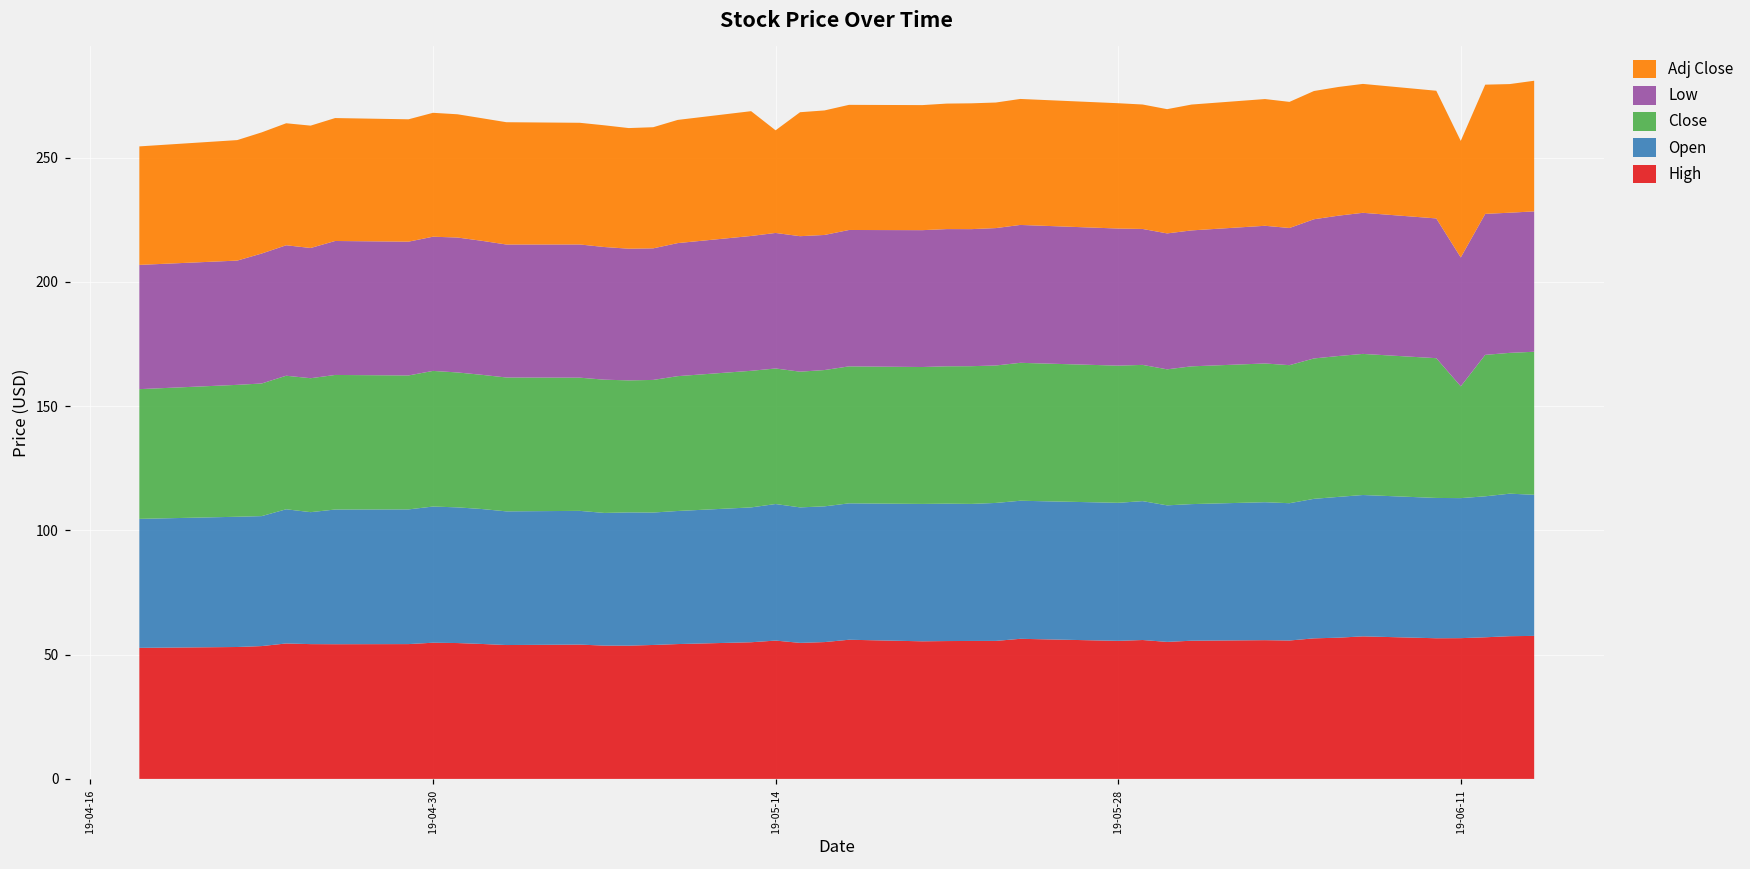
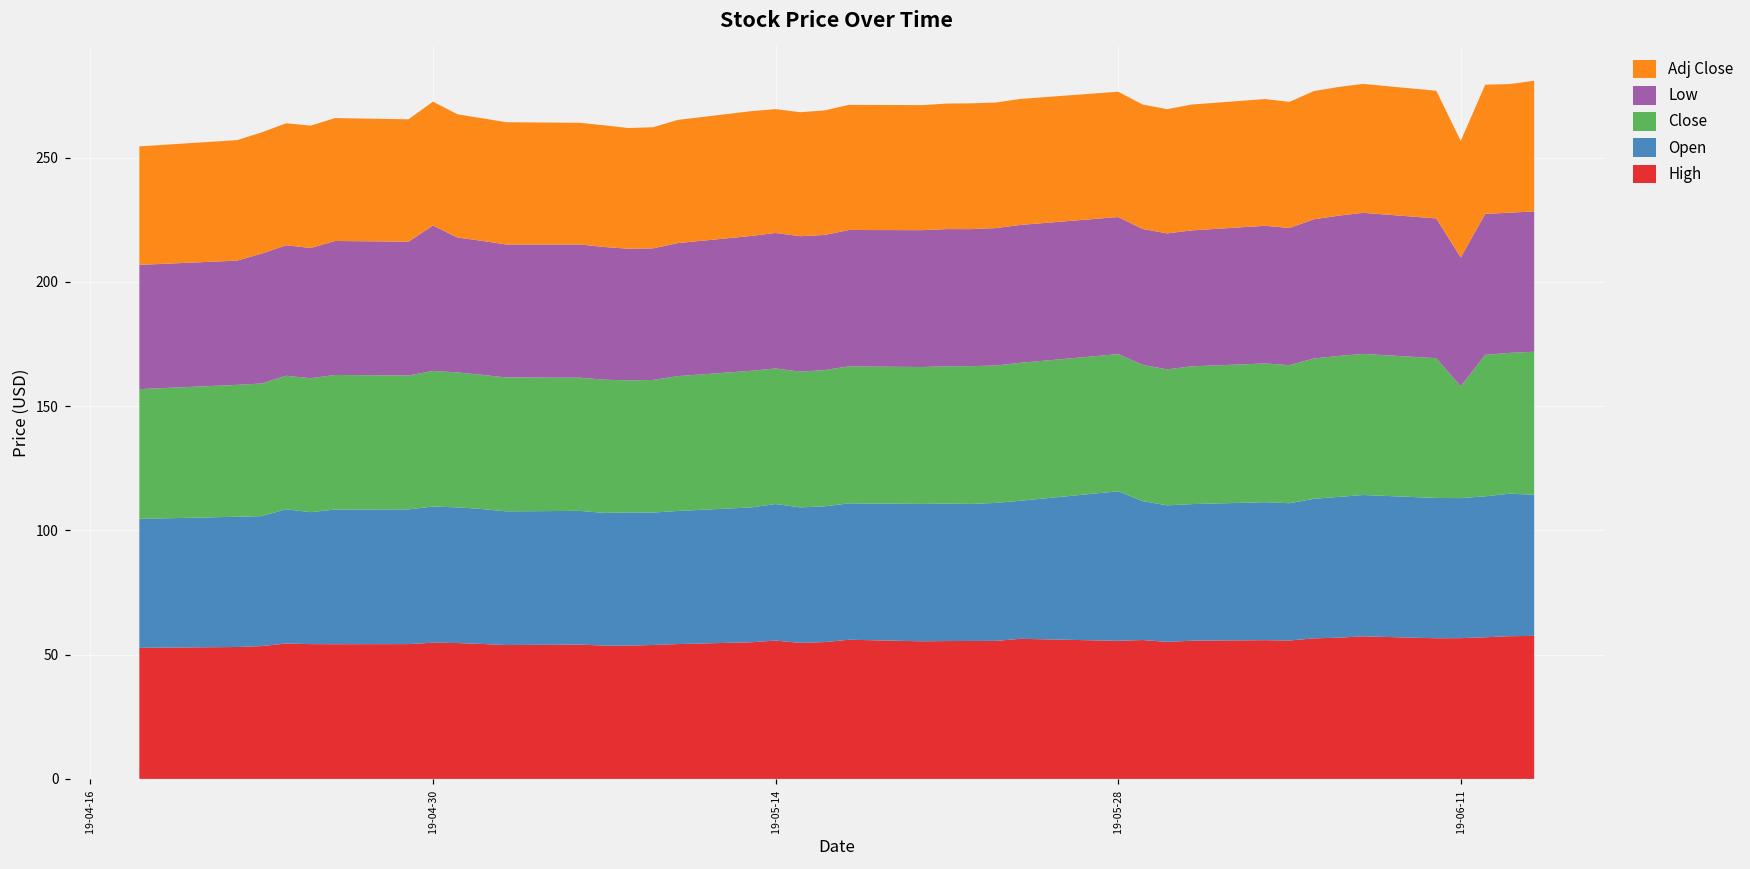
Low, 19-04-30: 54 -> 59
Adj Close, 19-05-14: 41 -> 50
Open, 19-05-28: 56 -> 60
